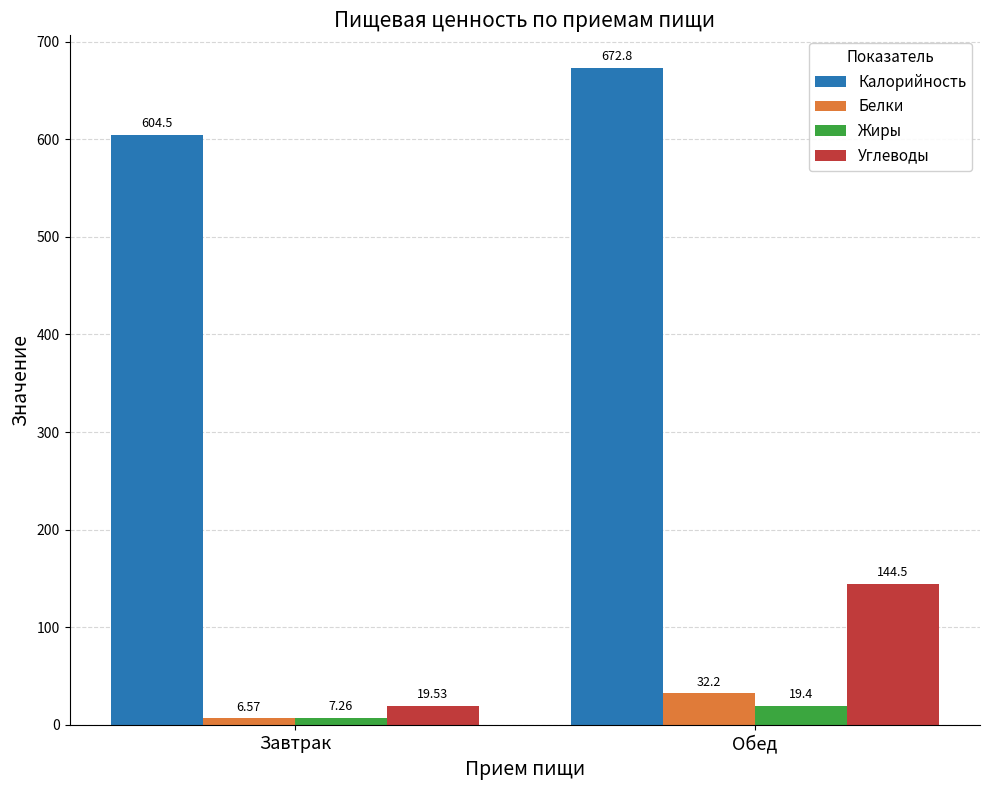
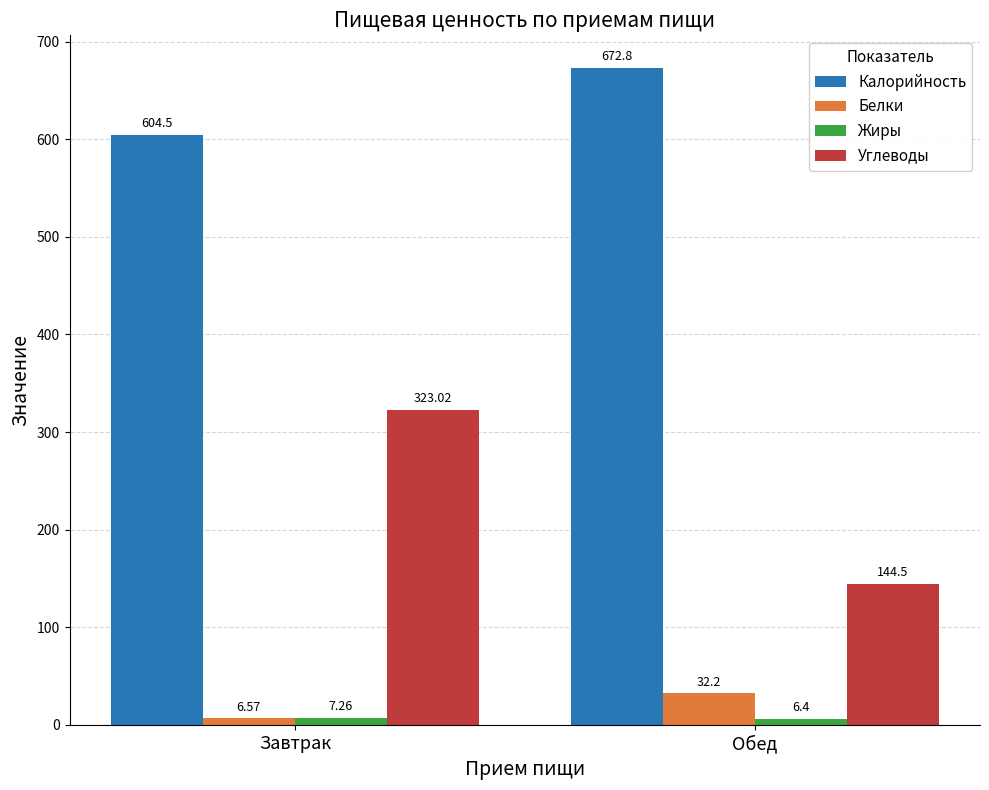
Углеводы, Завтрак: 19.53 -> 323.02
Жиры, Обед: 19.4 -> 6.4
